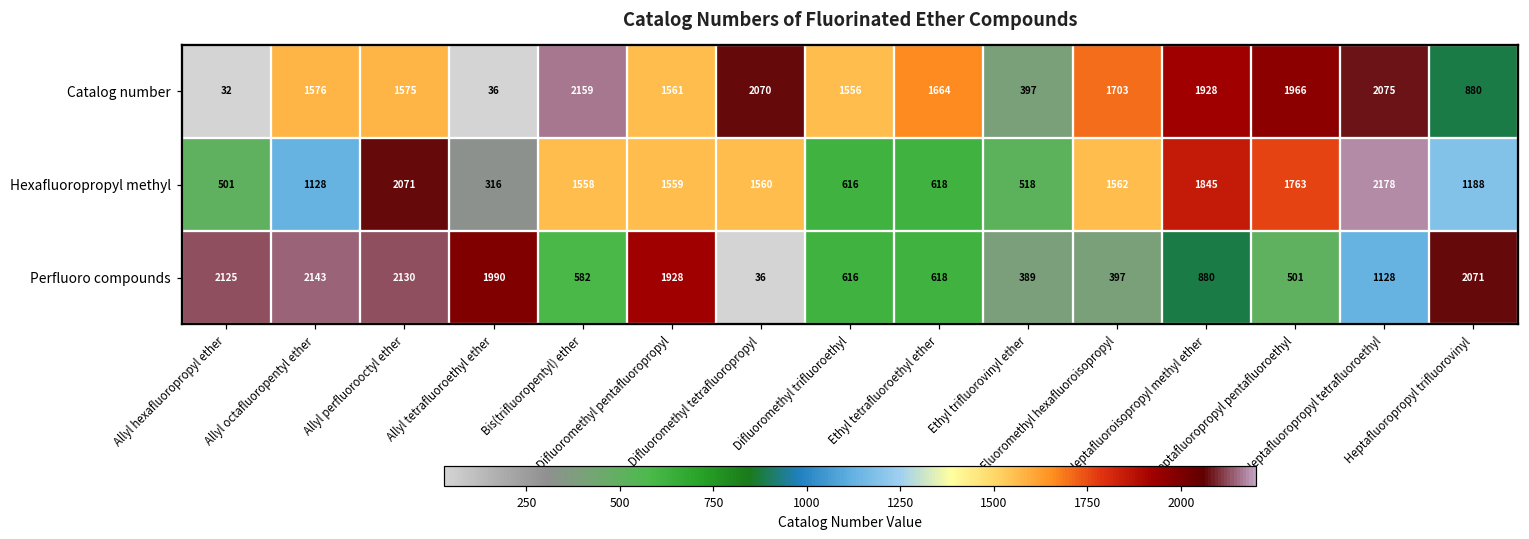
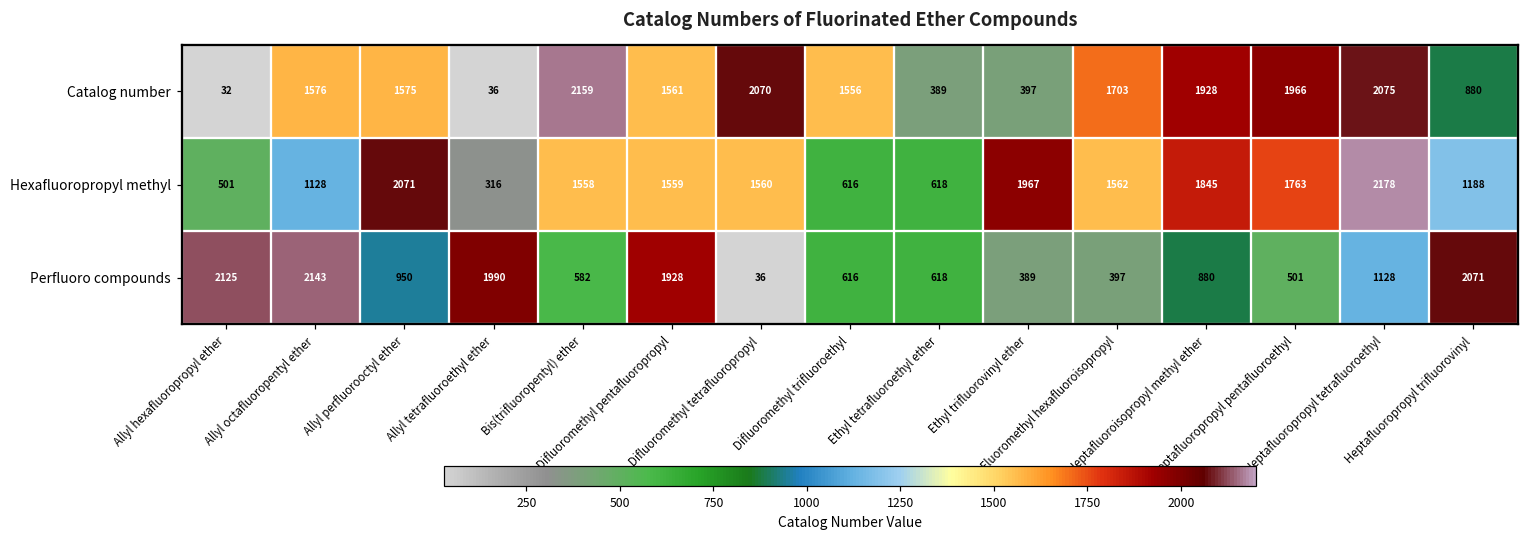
Catalog number, Ethyl tetrafluoroethyl ether: 1664 -> 389
Hexafluoropropyl methyl, Ethyl trifluorovinyl ether: 518 -> 1967
Perfluoro compounds, Allyl perfluorooctyl ether: 2130 -> 950
